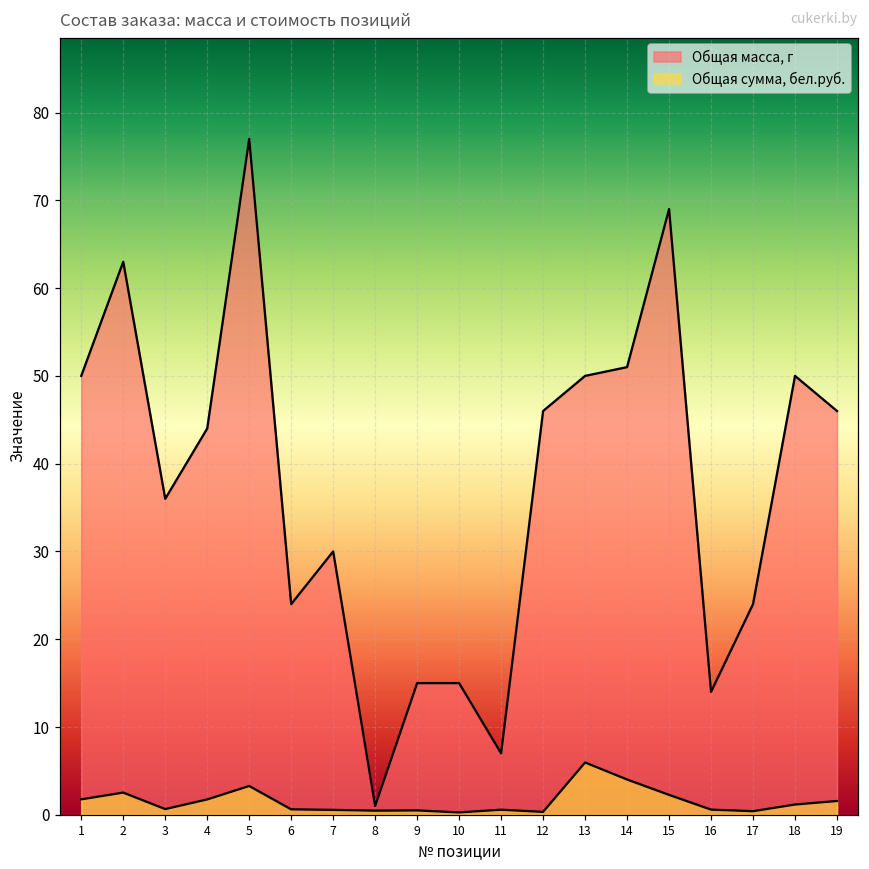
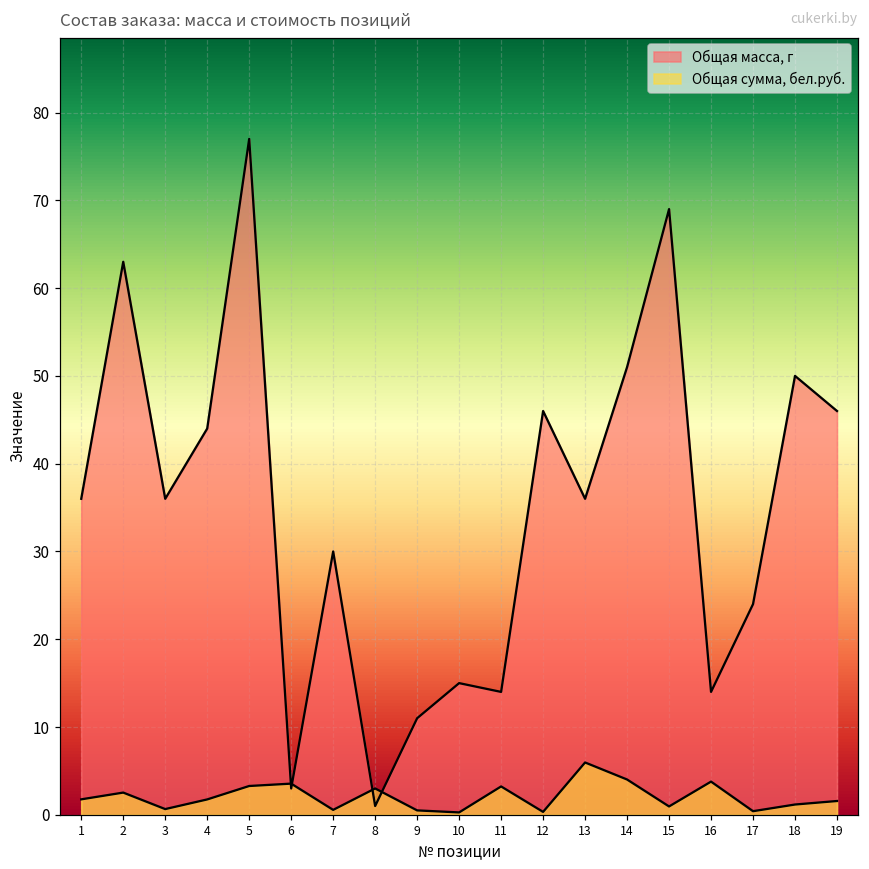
Общая масса, г, 1: 50 -> 36
Общая масса, г, 6: 24 -> 3
Общая сумма, бел.руб., 6: 1 -> 4
Общая сумма, бел.руб., 8: 0 -> 3
Общая масса, г, 9: 15 -> 11
Общая масса, г, 11: 7 -> 14
Общая сумма, бел.руб., 11: 1 -> 3
Общая масса, г, 13: 50 -> 36
Общая сумма, бел.руб., 15: 2 -> 1
Общая сумма, бел.руб., 16: 1 -> 4
